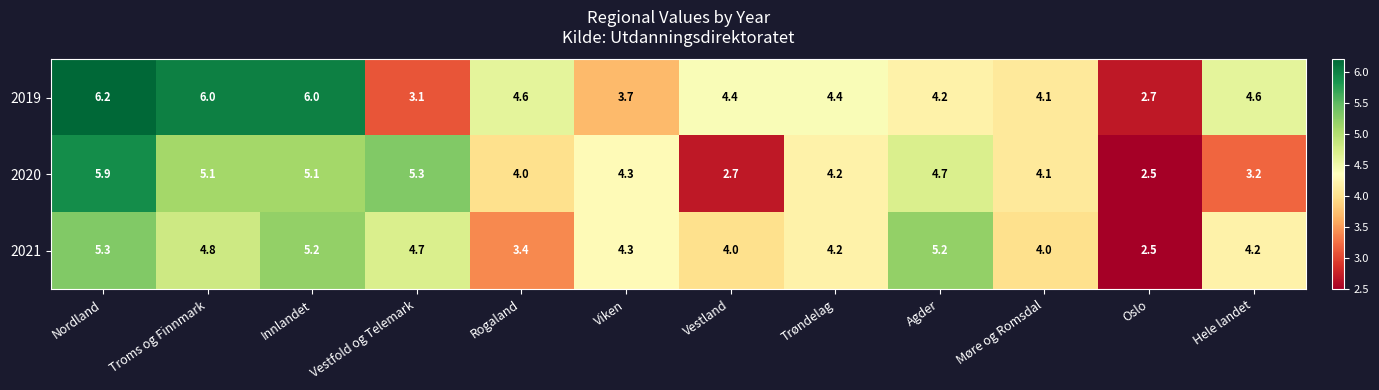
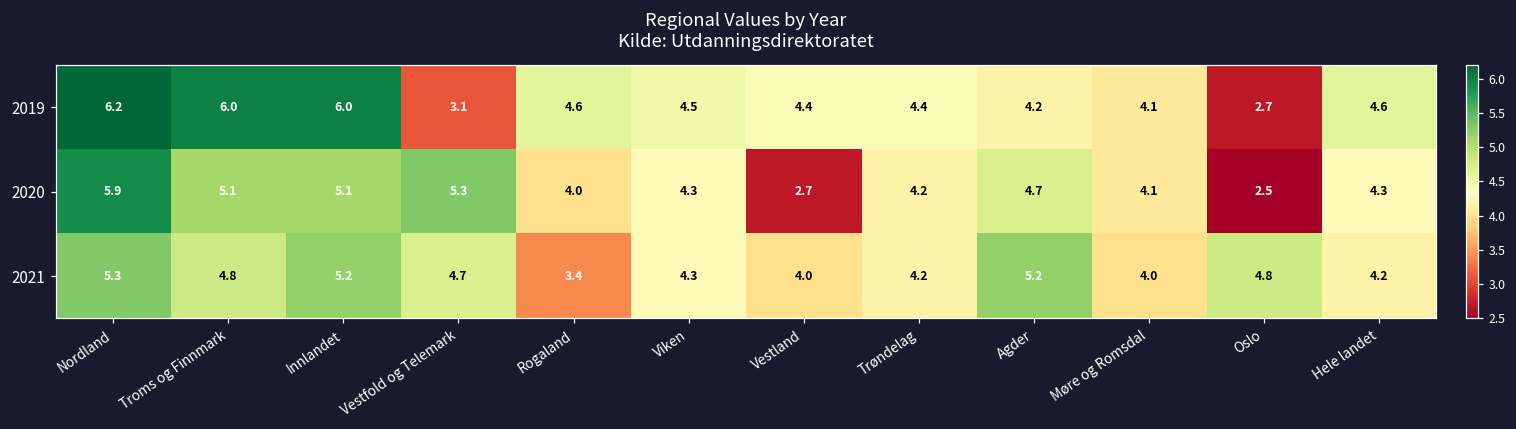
2019, Viken: 3.7 -> 4.5
2020, Hele landet: 3.2 -> 4.3
2021, Oslo: 2.5 -> 4.8
